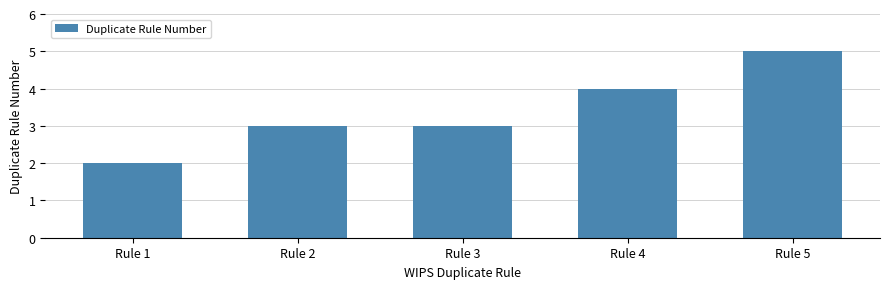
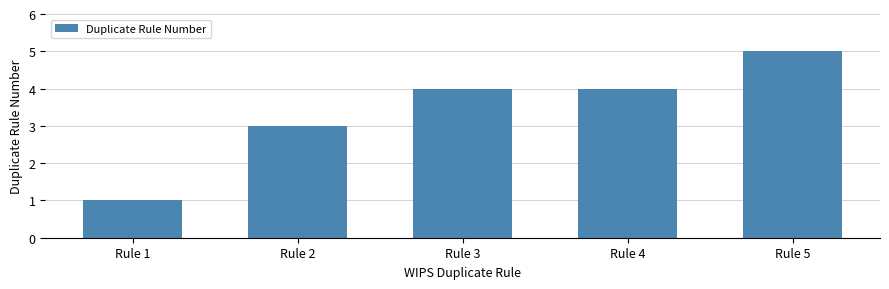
Rule 1: 2 -> 1
Rule 3: 3 -> 4
